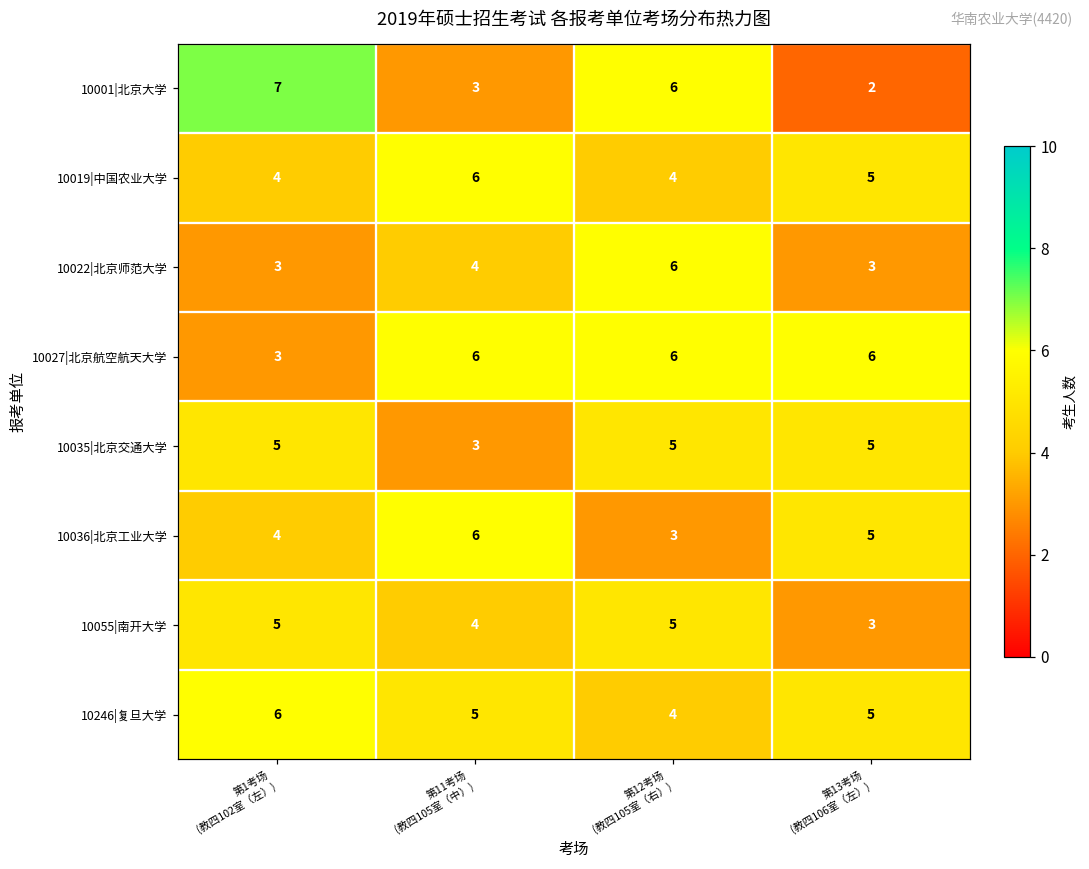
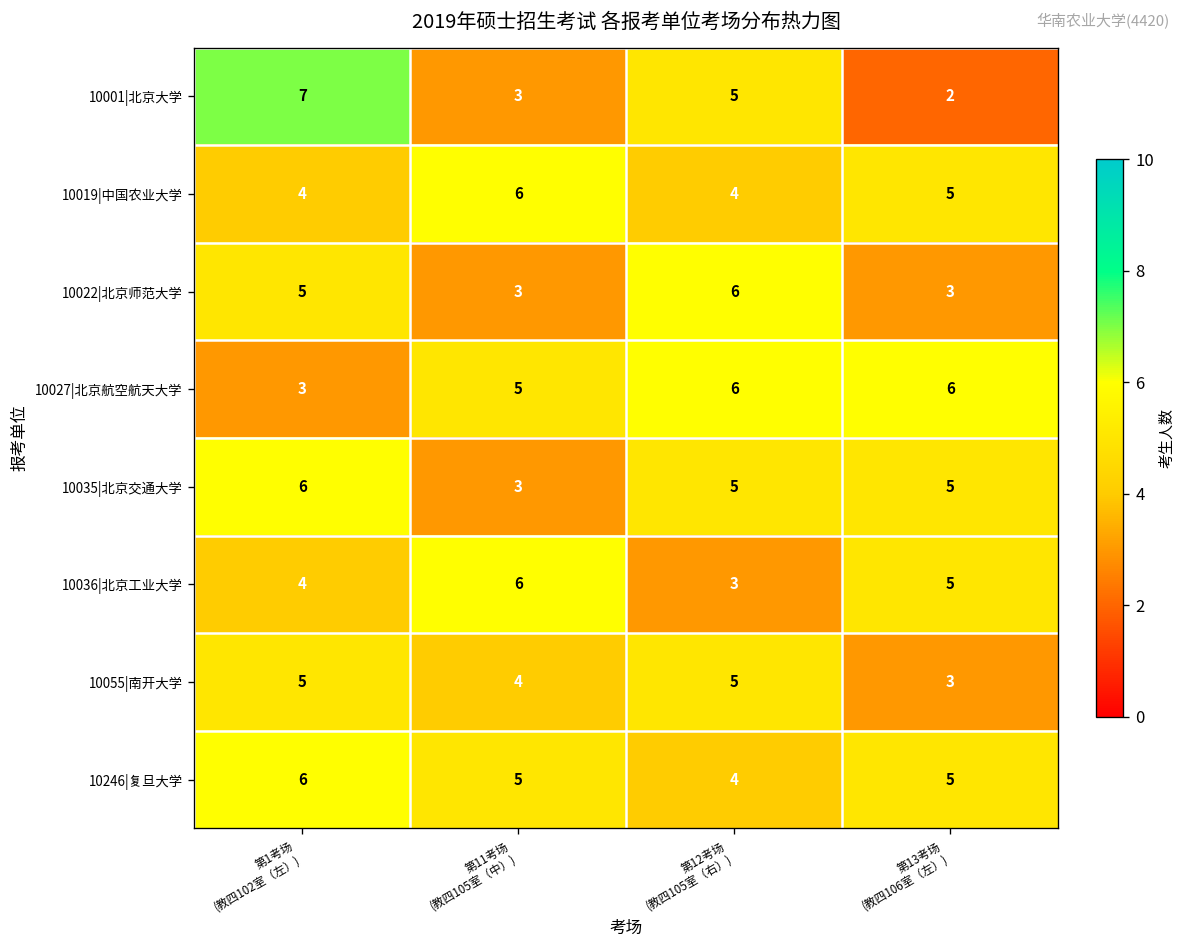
10001|北京大学, 第12考场 (教四105室（右）): 6 -> 5
10022|北京师范大学, 第1考场 (教四102室（左）): 3 -> 5
10022|北京师范大学, 第11考场 (教四105室（中）): 4 -> 3
10027|北京航空航天大学, 第11考场 (教四105室（中）): 6 -> 5
10035|北京交通大学, 第1考场 (教四102室（左）): 5 -> 6
